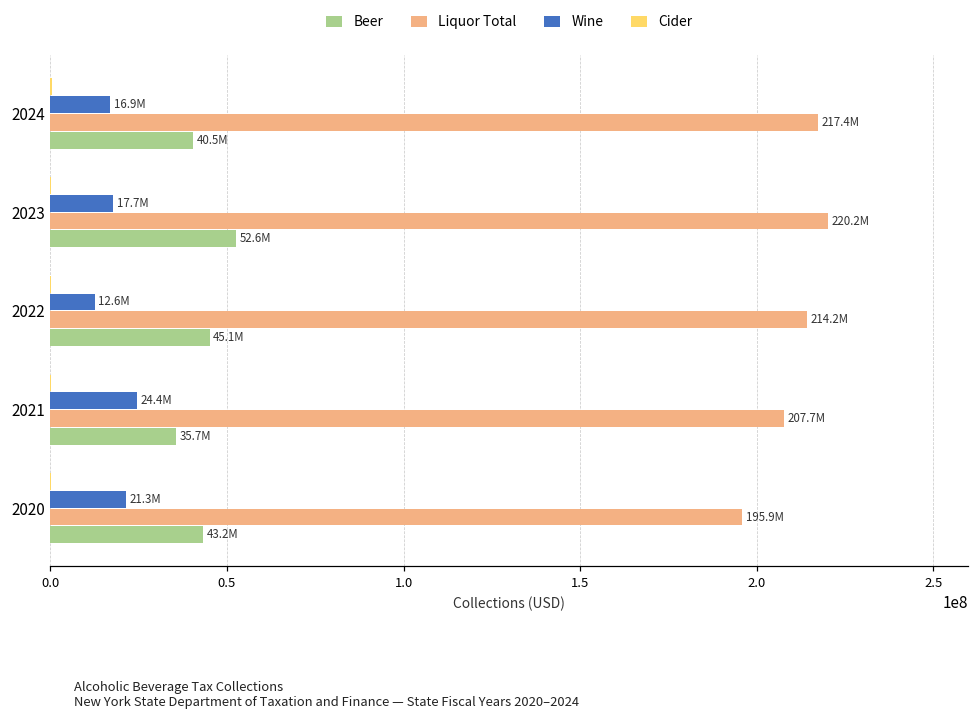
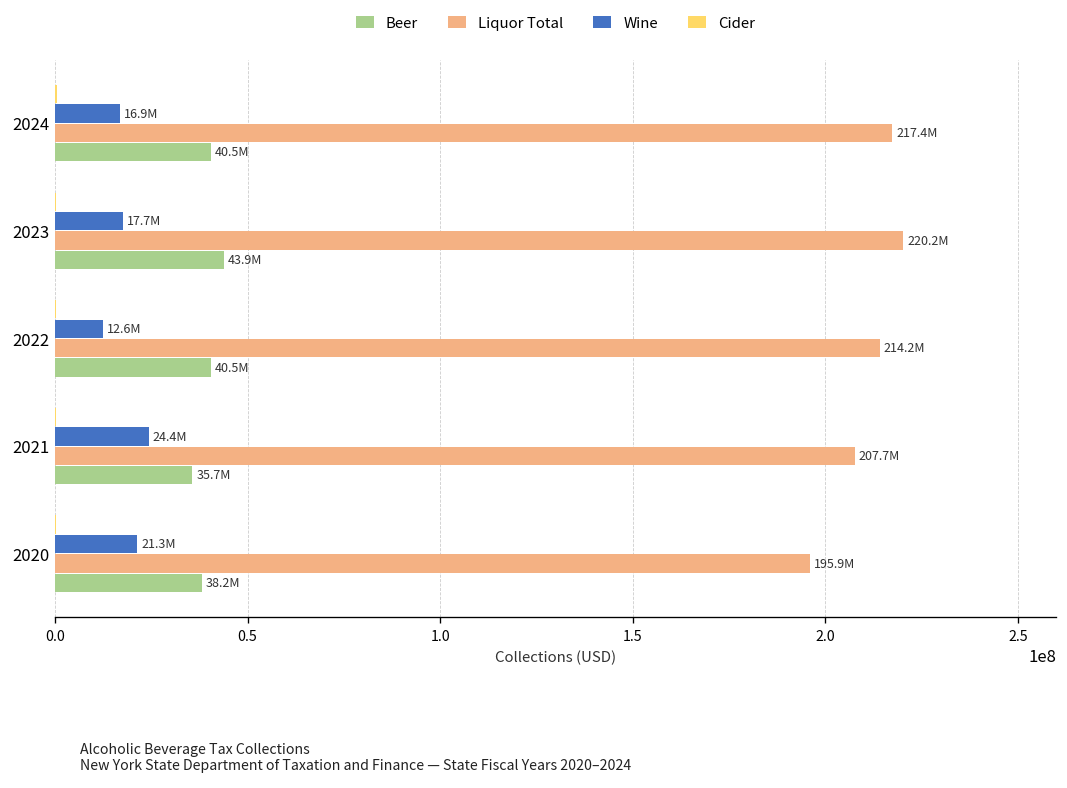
Beer, 2023: 52.6M -> 43.9M
Beer, 2022: 45.1M -> 40.5M
Beer, 2020: 43.2M -> 38.2M
